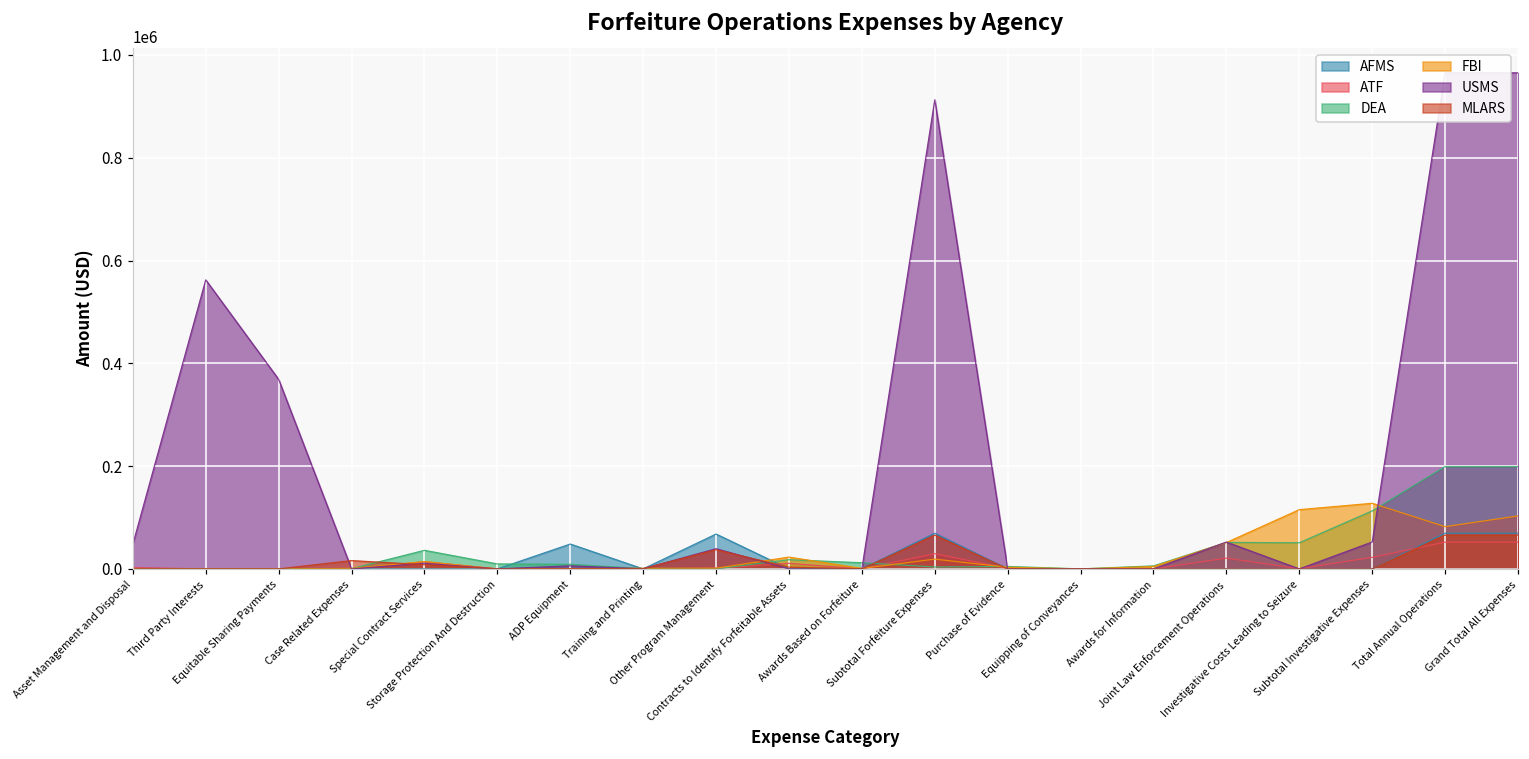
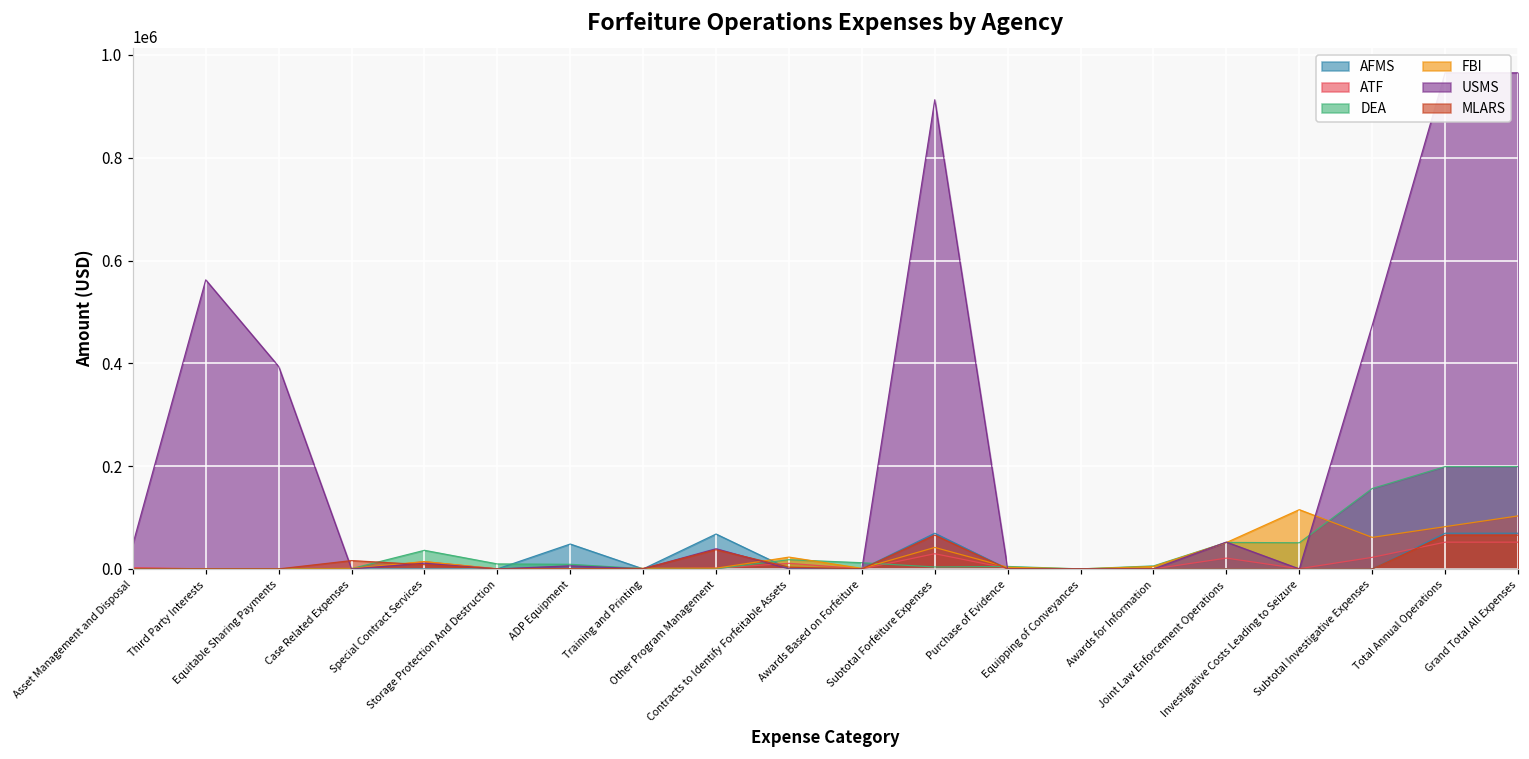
USMS, Equitable Sharing Payments: 370000 -> 390000
FBI, Subtotal Forfeiture Expenses: 20000 -> 40000
DEA, Subtotal Investigative Expenses: 110000 -> 160000
FBI, Subtotal Investigative Expenses: 130000 -> 60000
USMS, Subtotal Investigative Expenses: 50000 -> 470000
